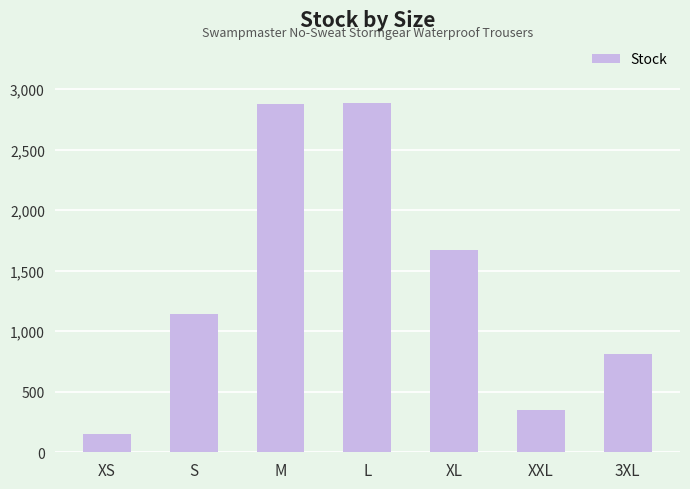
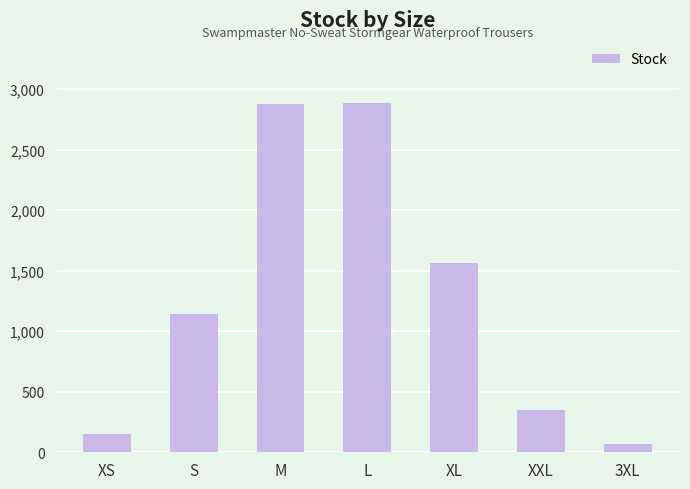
XL: 1,670 -> 1,560
3XL: 810 -> 70
